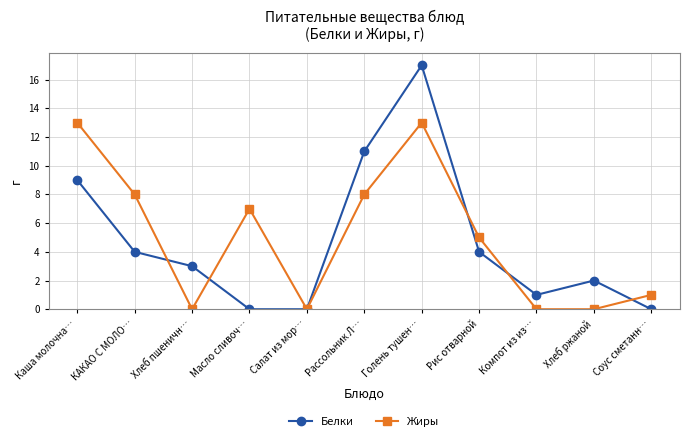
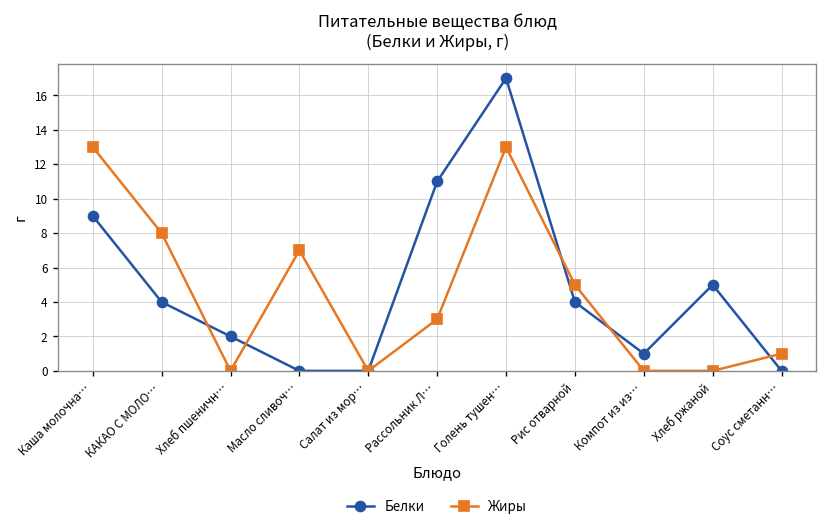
Белки, Хлеб пшеничн…: 3 -> 2
Жиры, Рассольник Л…: 8 -> 3
Белки, Хлеб ржаной: 2 -> 5
